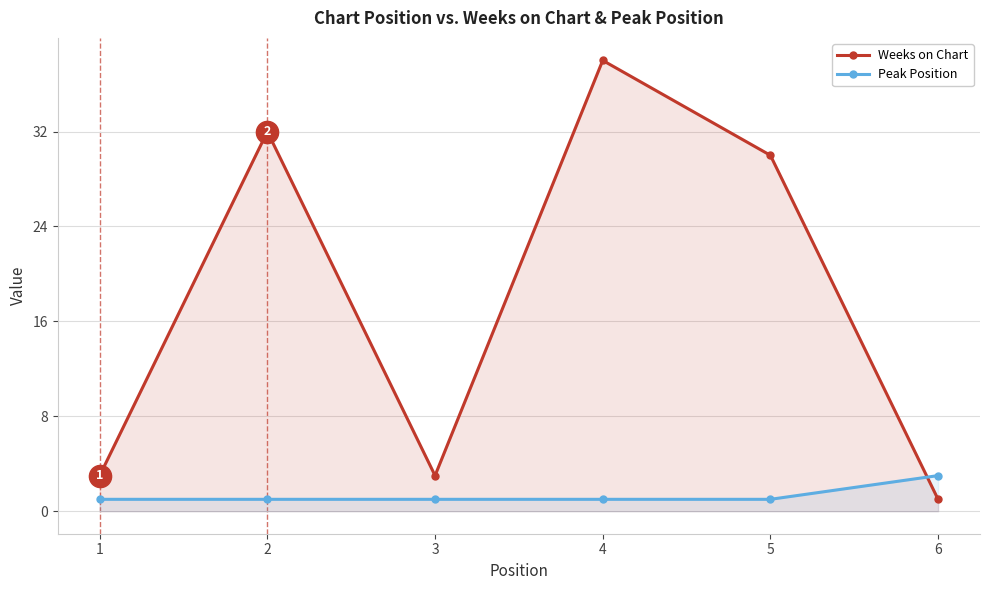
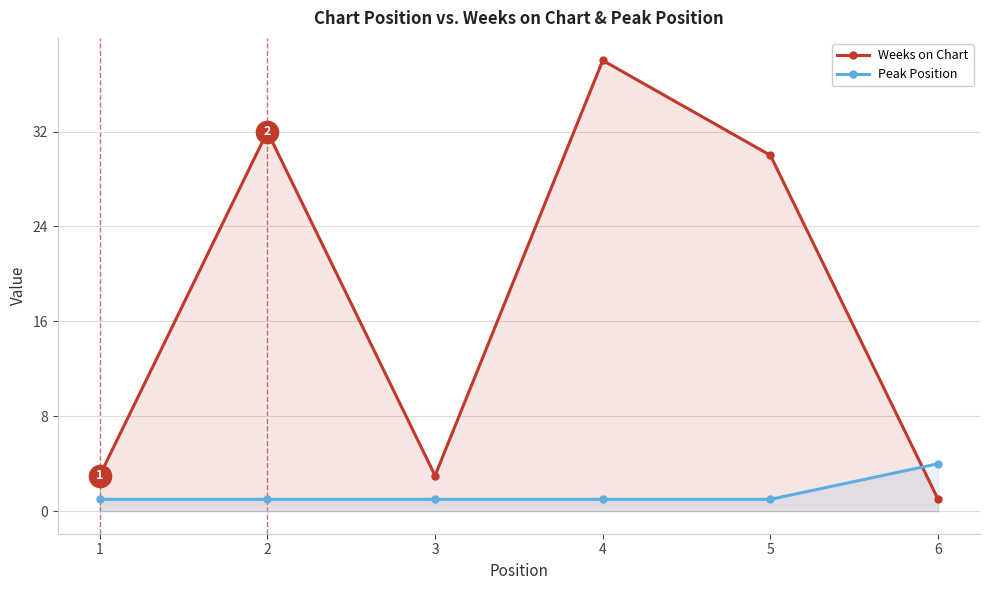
Peak Position, 6: 3 -> 4
